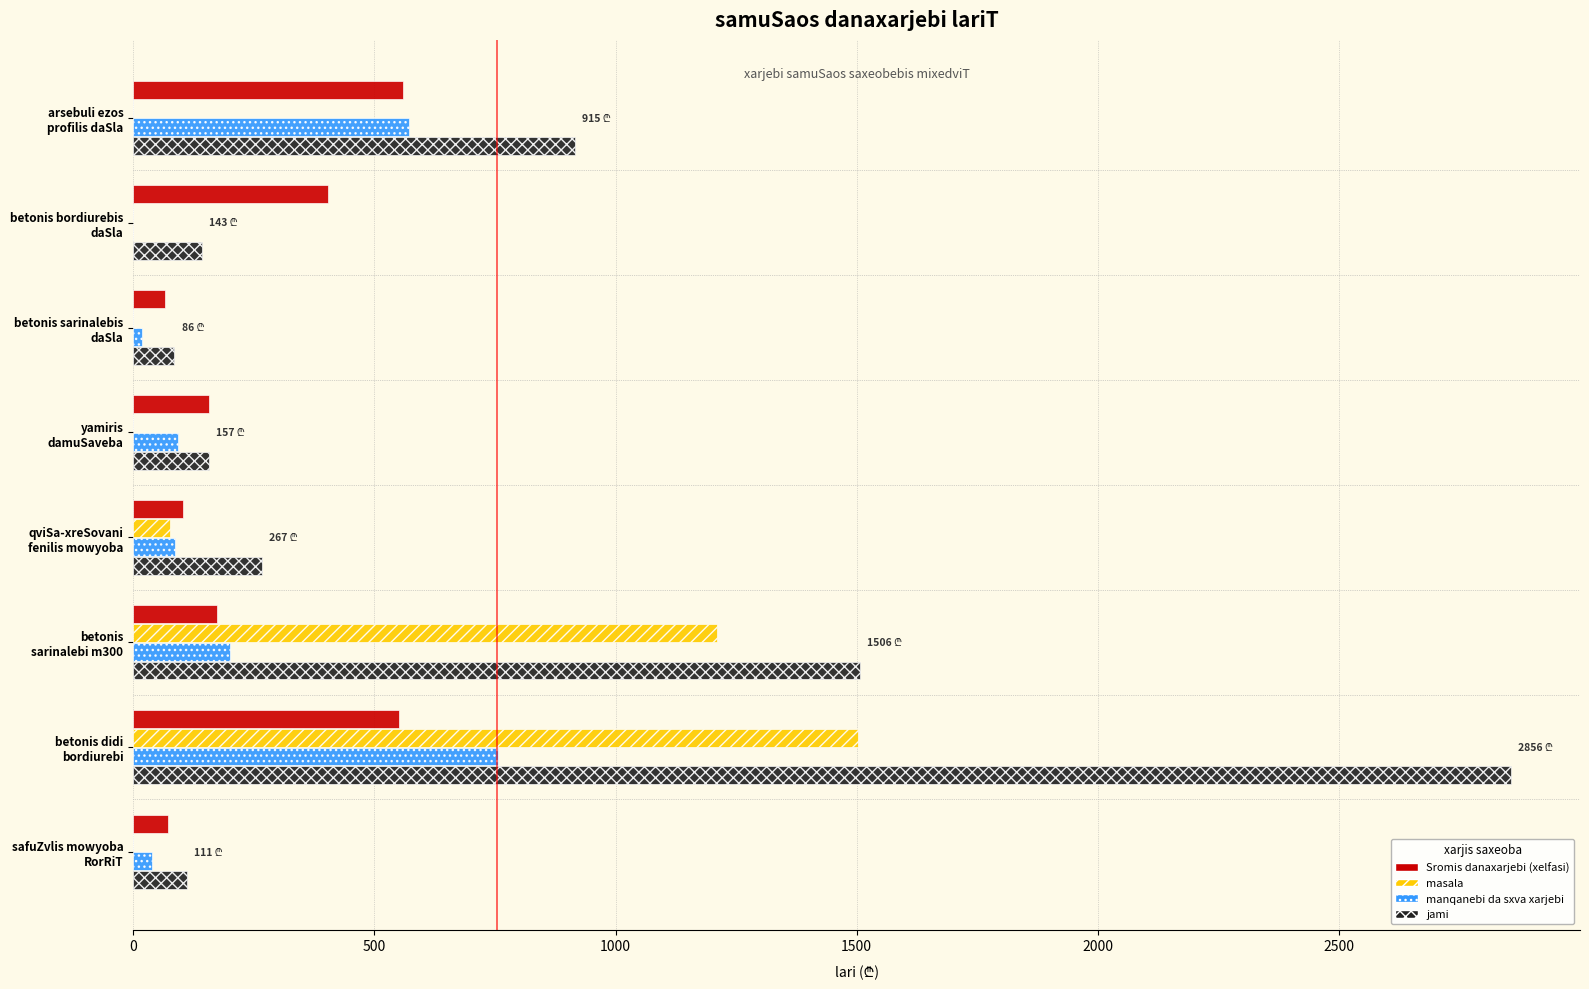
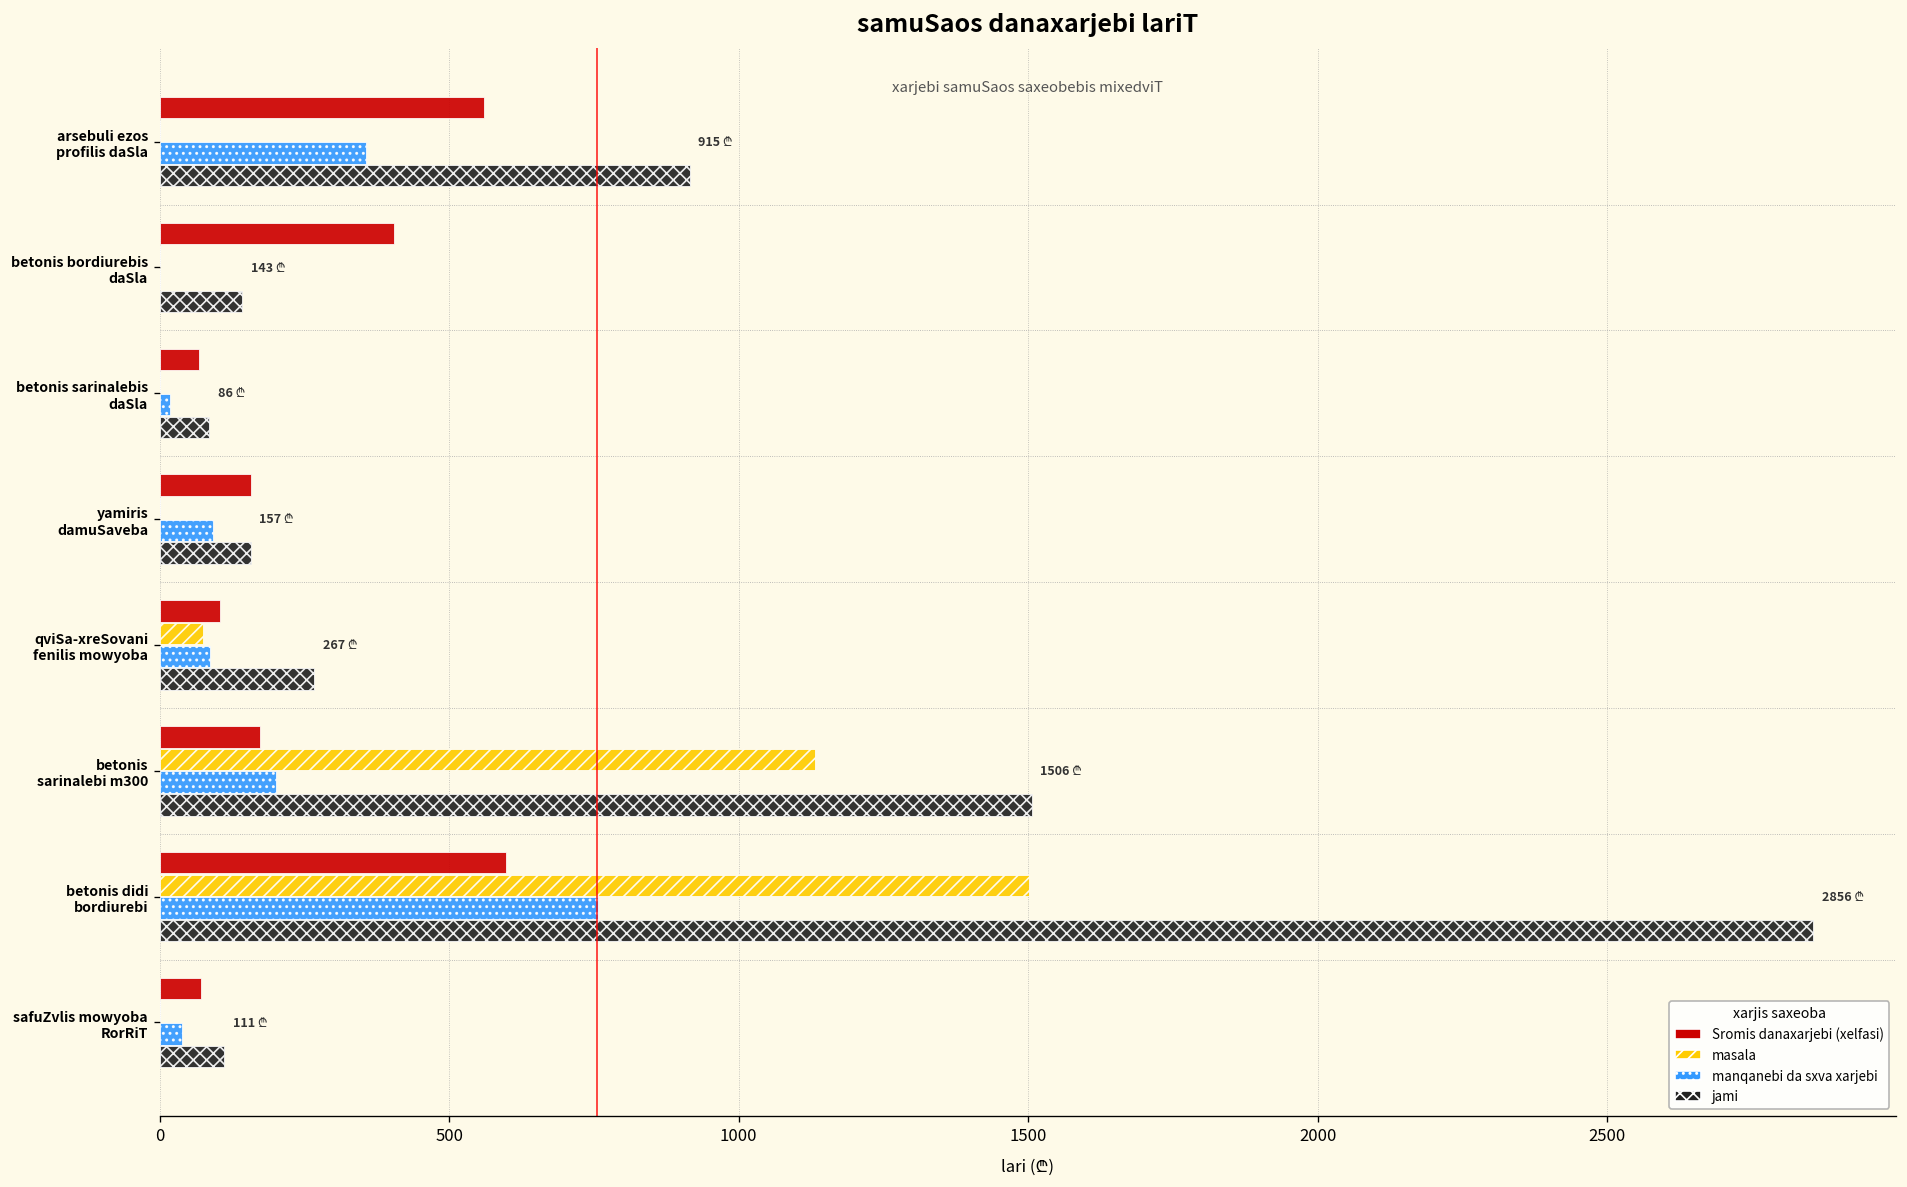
manqanebi da sxva xarjebi, arsebuli ezos profilis daSla: 570 -> 360
masala, betonis sarinalebi m300: 1210 -> 1130
Sromis danaxarjebi (xelfasi), betonis didi bordiurebi: 550 -> 600
